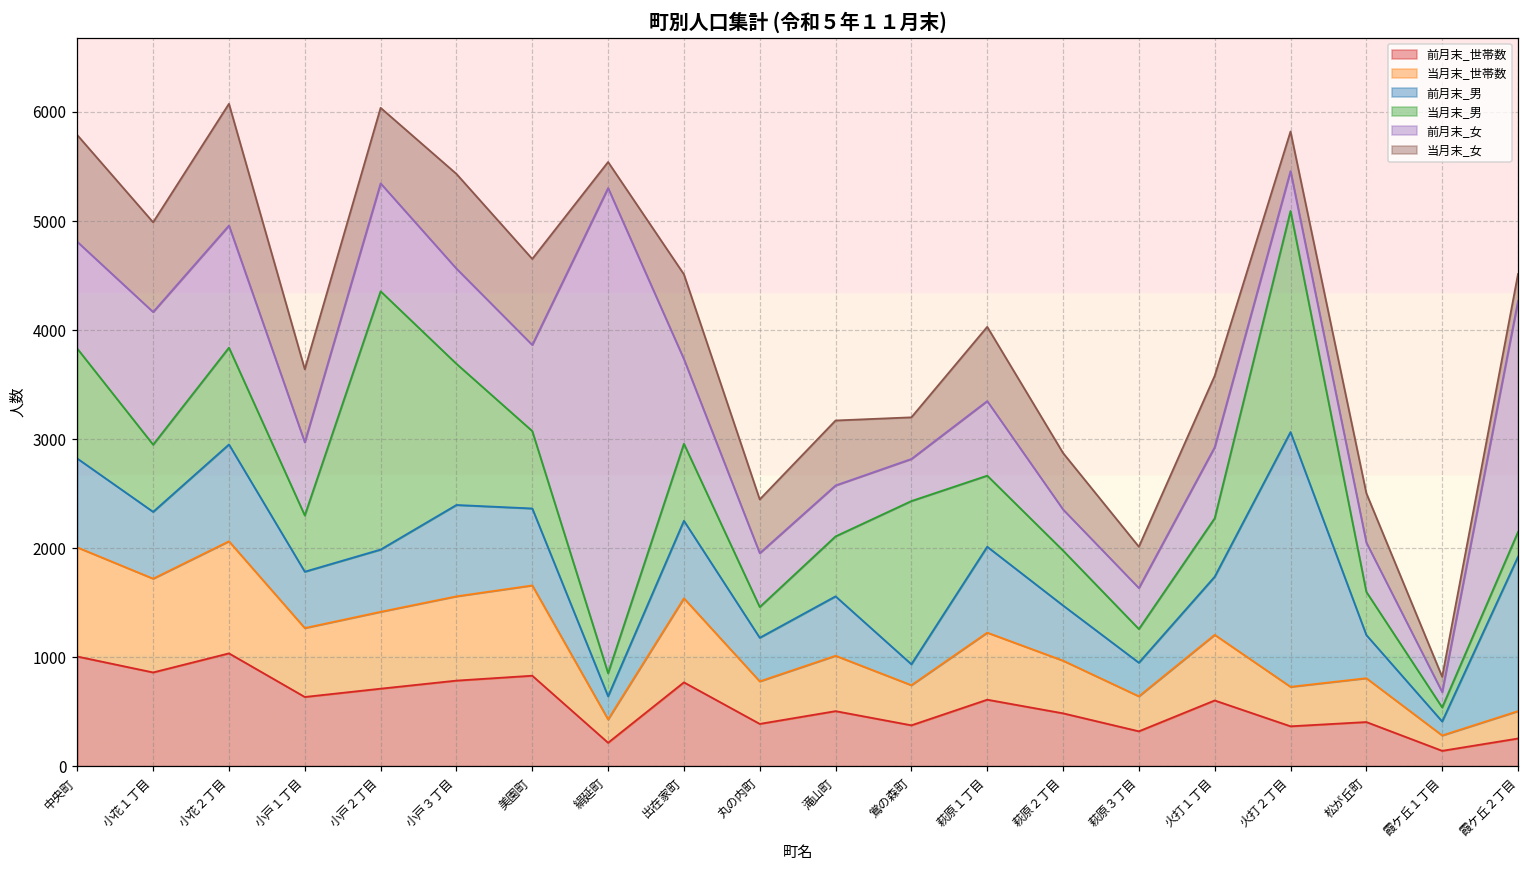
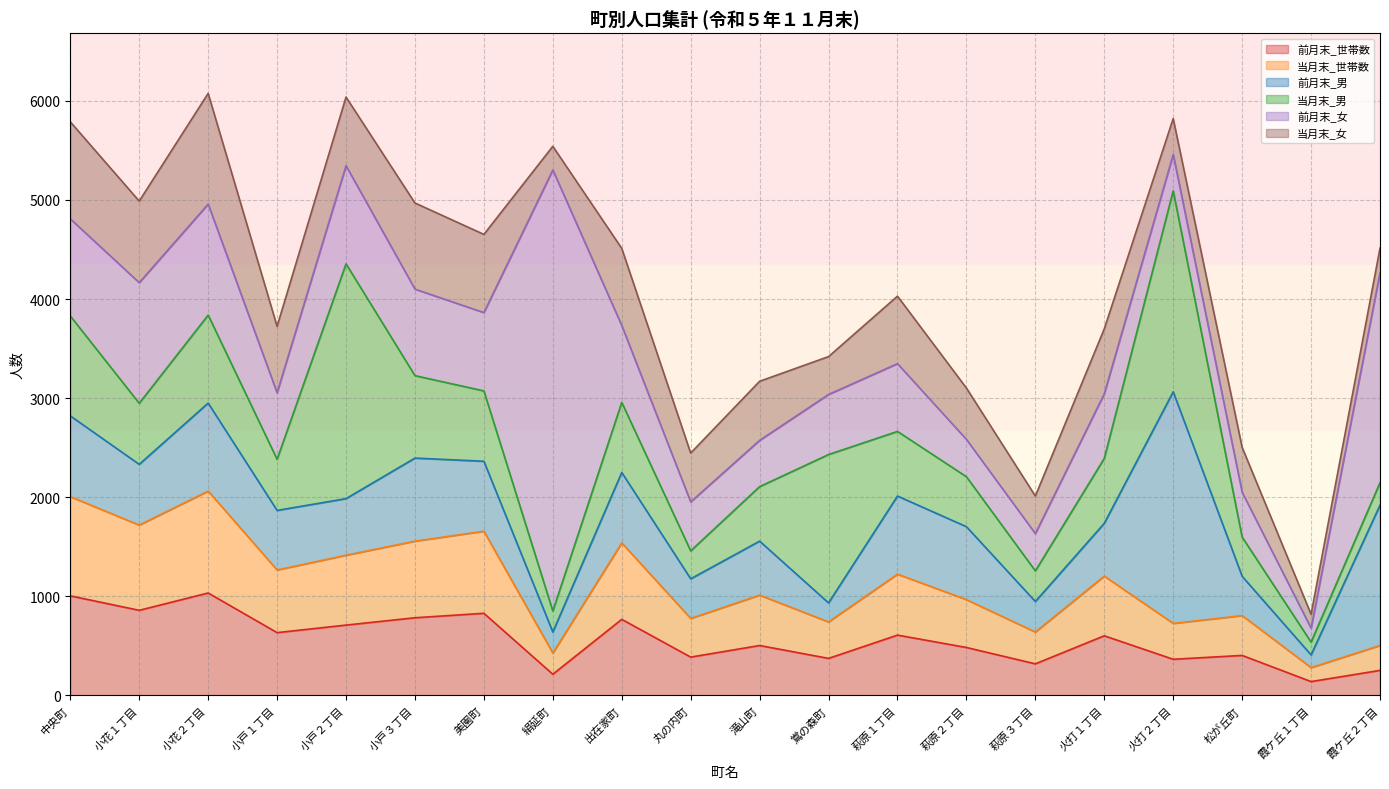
前月末_男, 小戸１丁目: 500 -> 600
当月末_男, 小戸３丁目: 1300 -> 800
前月末_女, 鴬の森町: 400 -> 600
前月末_男, 萩原２丁目: 500 -> 700
当月末_男, 火打１丁目: 500 -> 700
